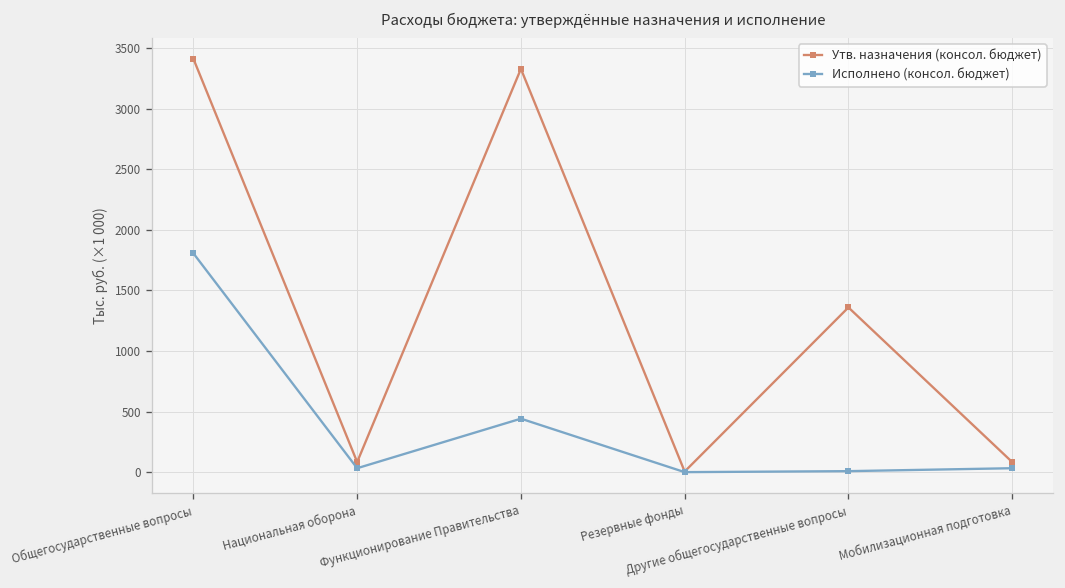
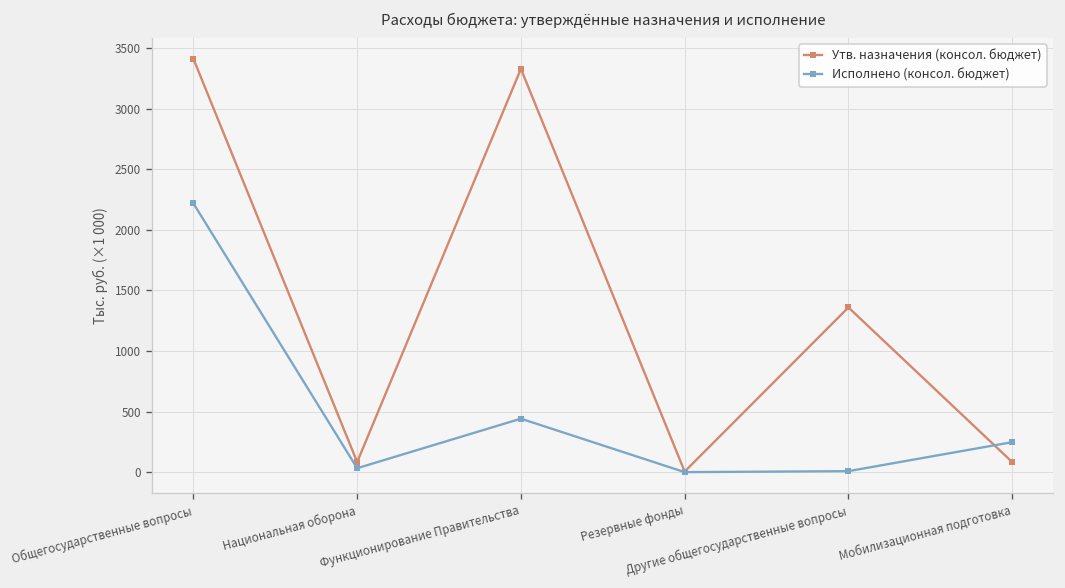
Исполнено (консол. бюджет), Общегосударственные вопросы: 1810 -> 2220
Исполнено (консол. бюджет), Мобилизационная подготовка: 30 -> 250
